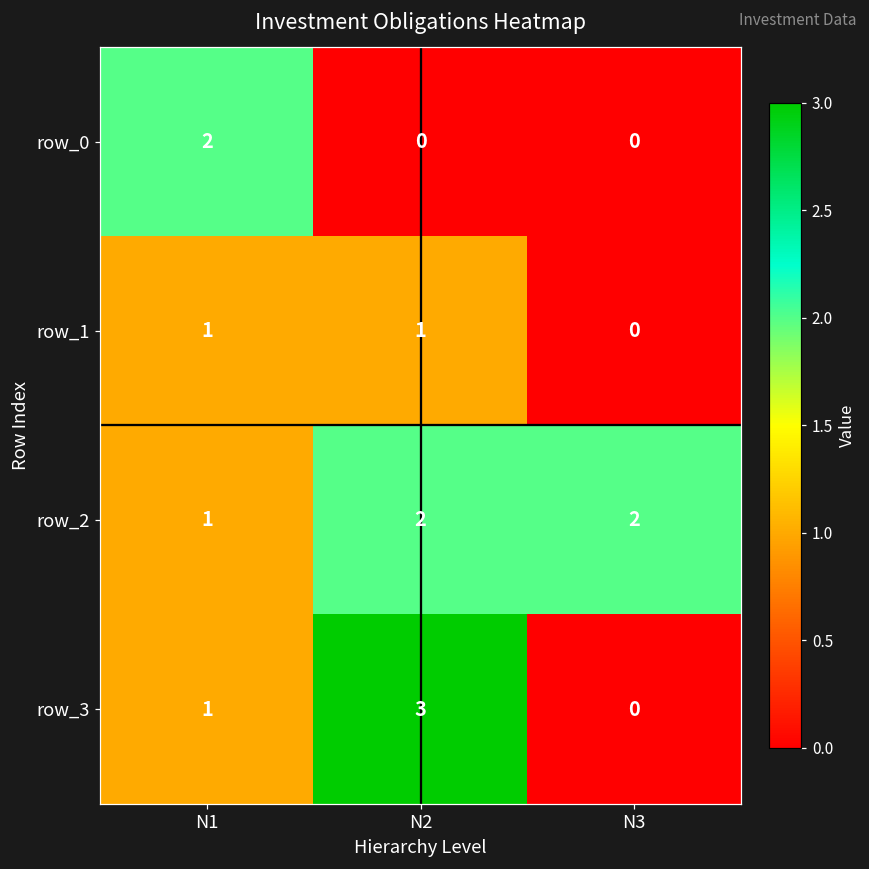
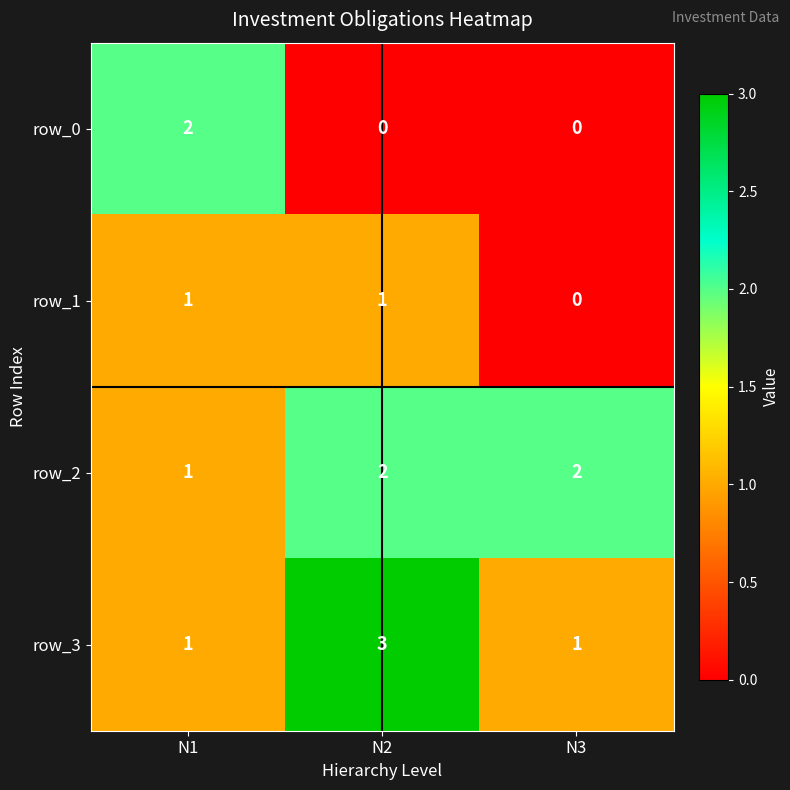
row_3, N3: 0 -> 1
